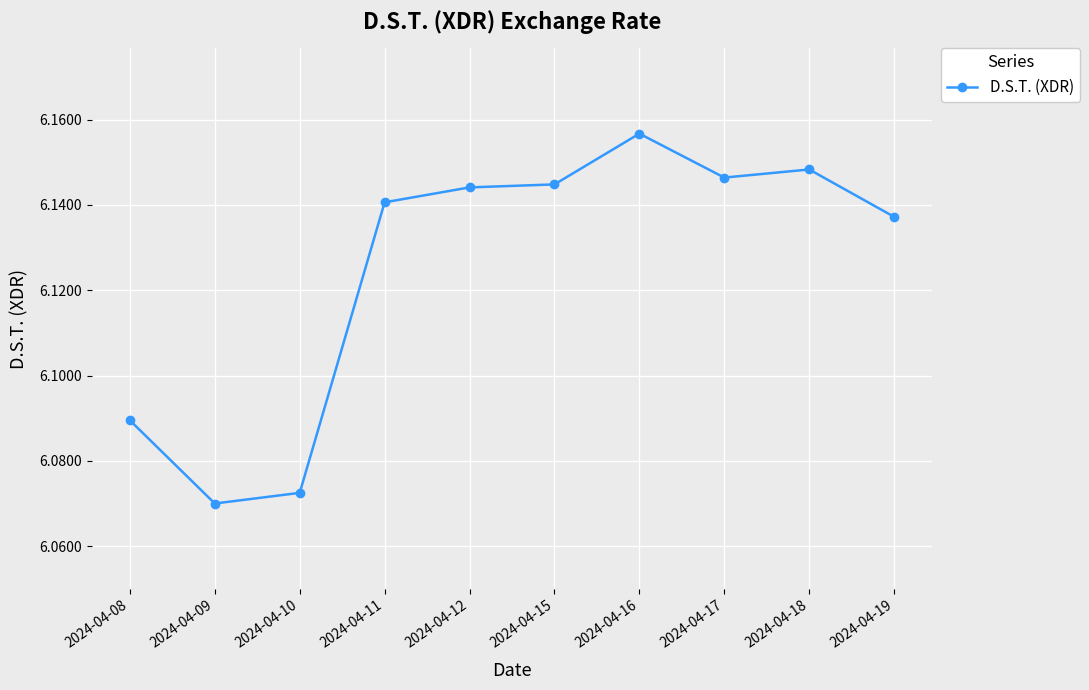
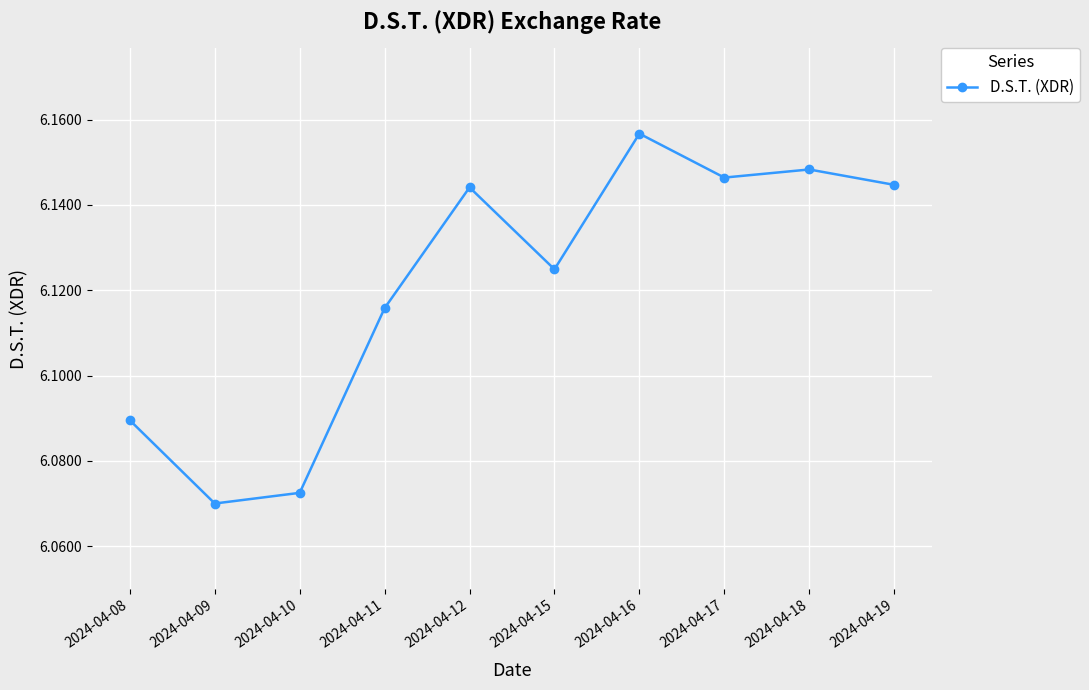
2024-04-11: 6.141 -> 6.116
2024-04-15: 6.145 -> 6.125
2024-04-19: 6.137 -> 6.145
